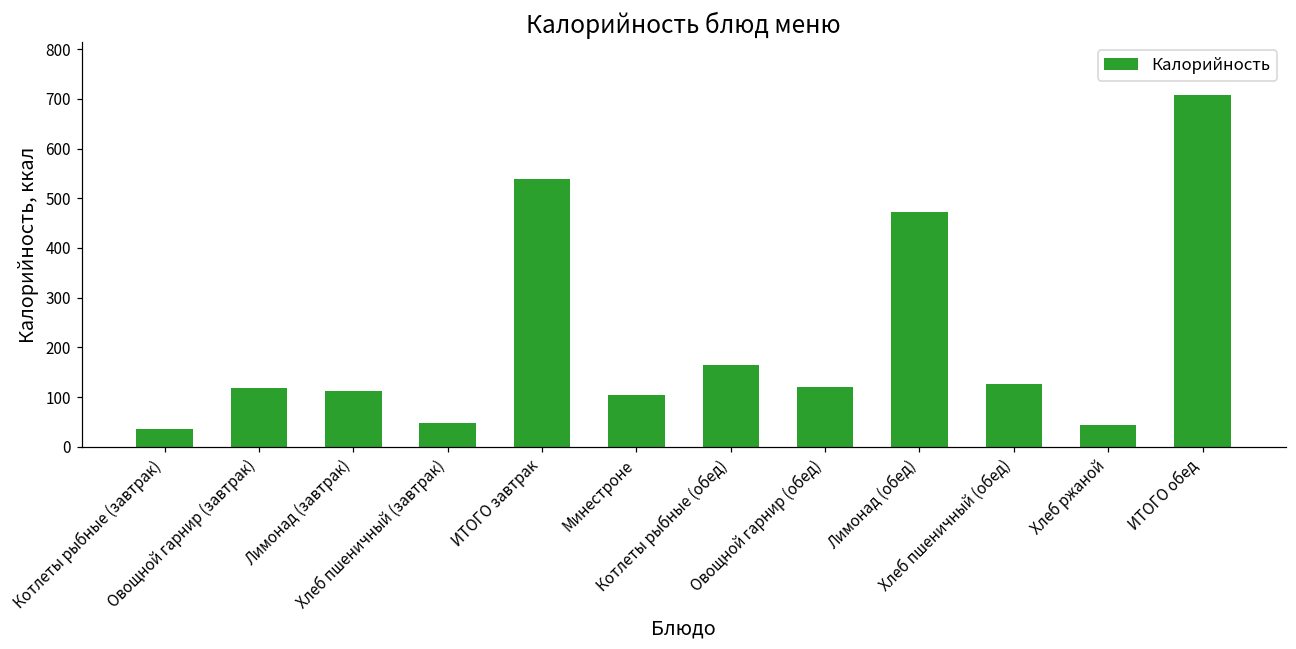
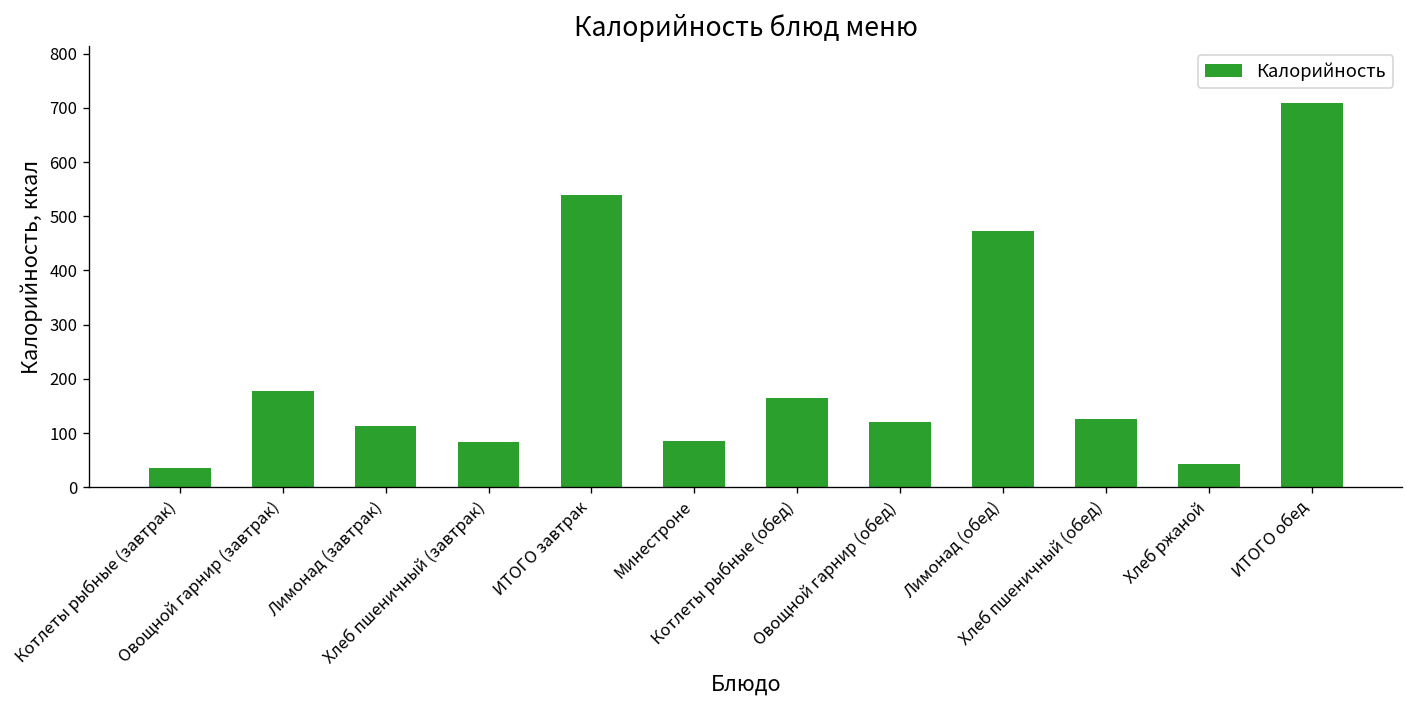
Овощной гарнир (завтрак): 120 -> 180
Хлеб пшеничный (завтрак): 50 -> 80
Минестроне: 100 -> 90
